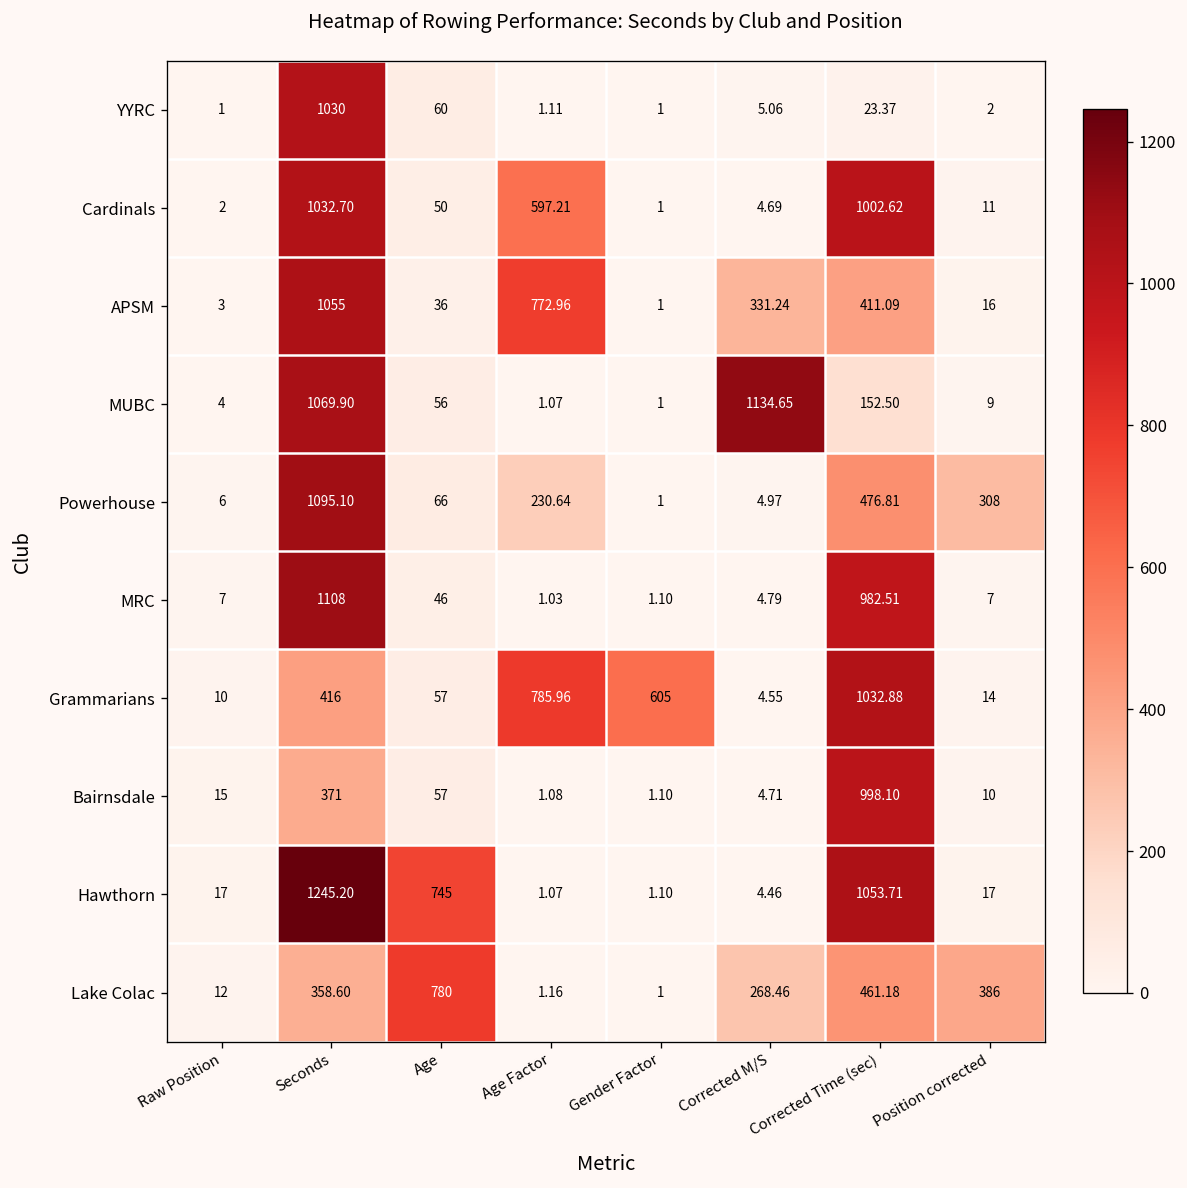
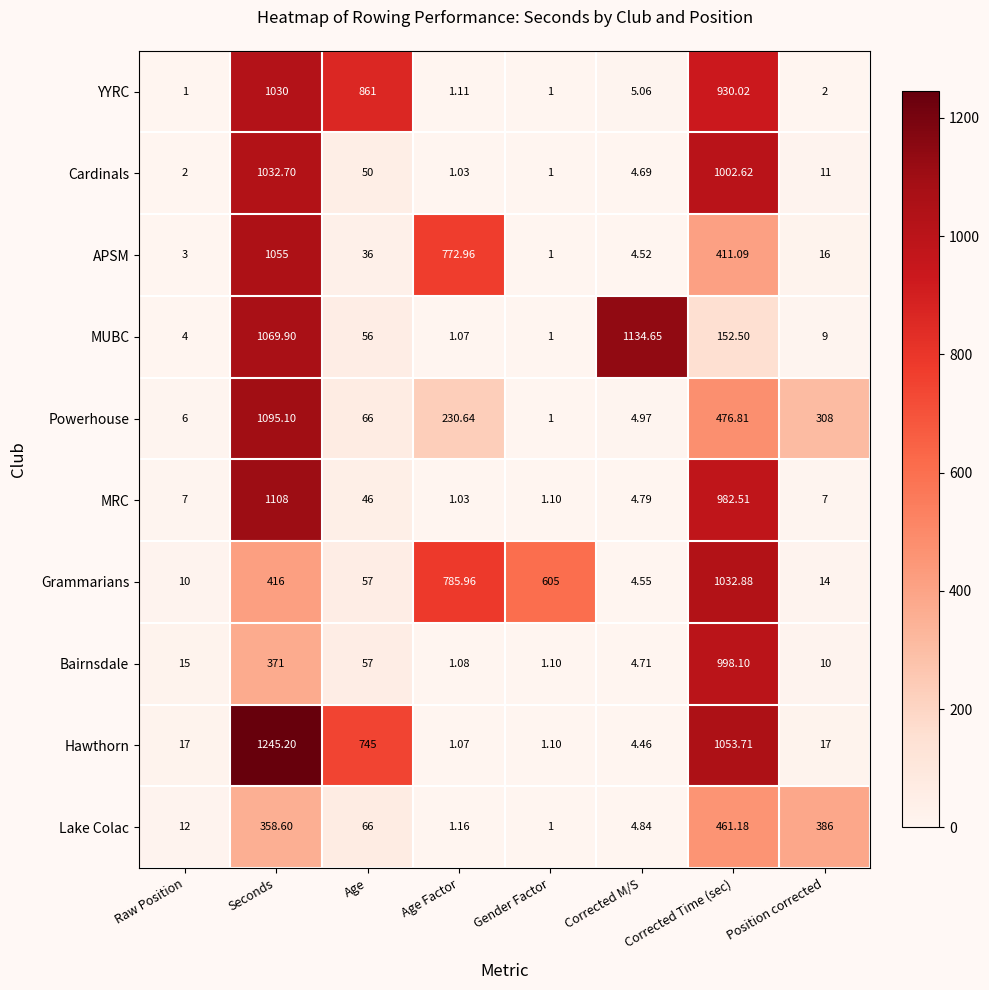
YYRC, Age: 60 -> 861
YYRC, Corrected Time (sec): 23.37 -> 930.02
Cardinals, Age Factor: 597.21 -> 1.03
APSM, Corrected M/S: 331.24 -> 4.52
Lake Colac, Age: 780 -> 66
Lake Colac, Corrected M/S: 268.46 -> 4.84
